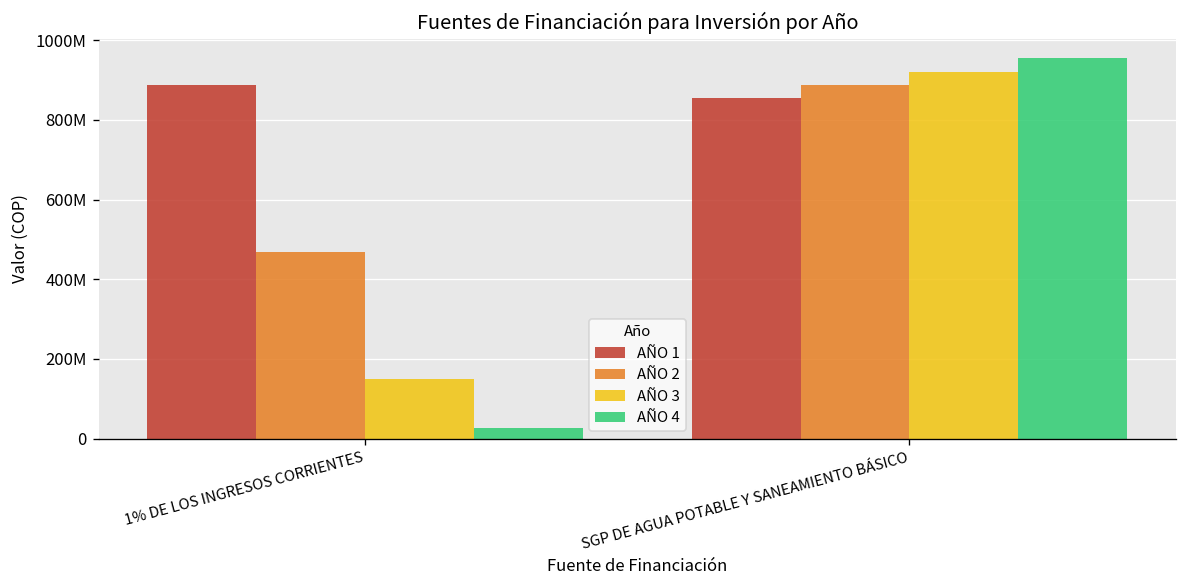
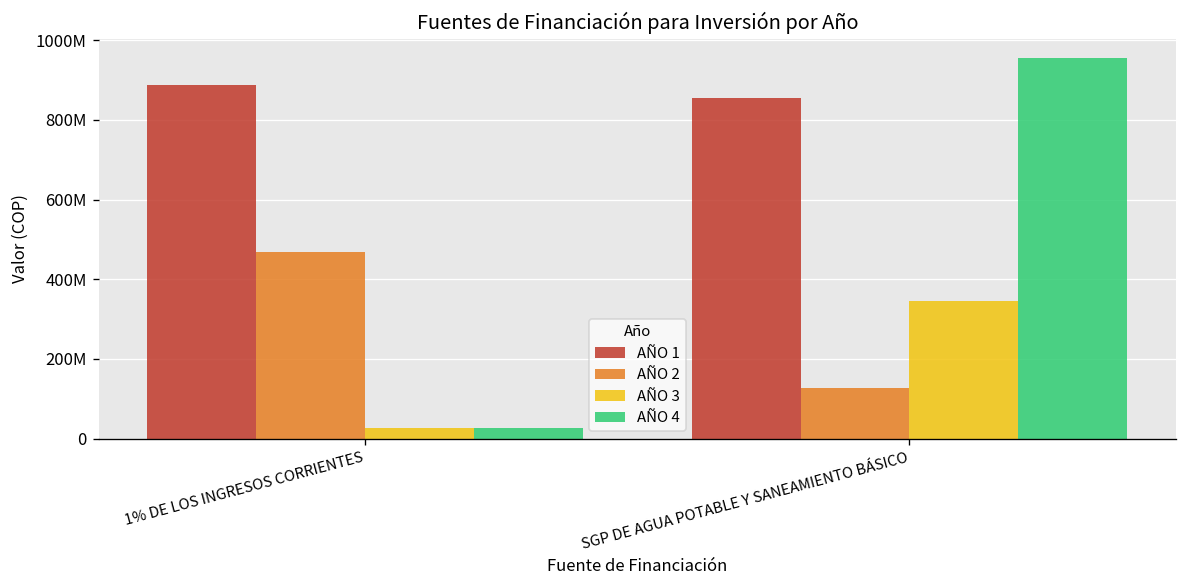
AÑO 3, 1% DE LOS INGRESOS CORRIENTES: 150000000 -> 30000000
AÑO 2, SGP DE AGUA POTABLE Y SANEAMIENTO BÁSICO: 890000000 -> 130000000
AÑO 3, SGP DE AGUA POTABLE Y SANEAMIENTO BÁSICO: 920000000 -> 340000000
